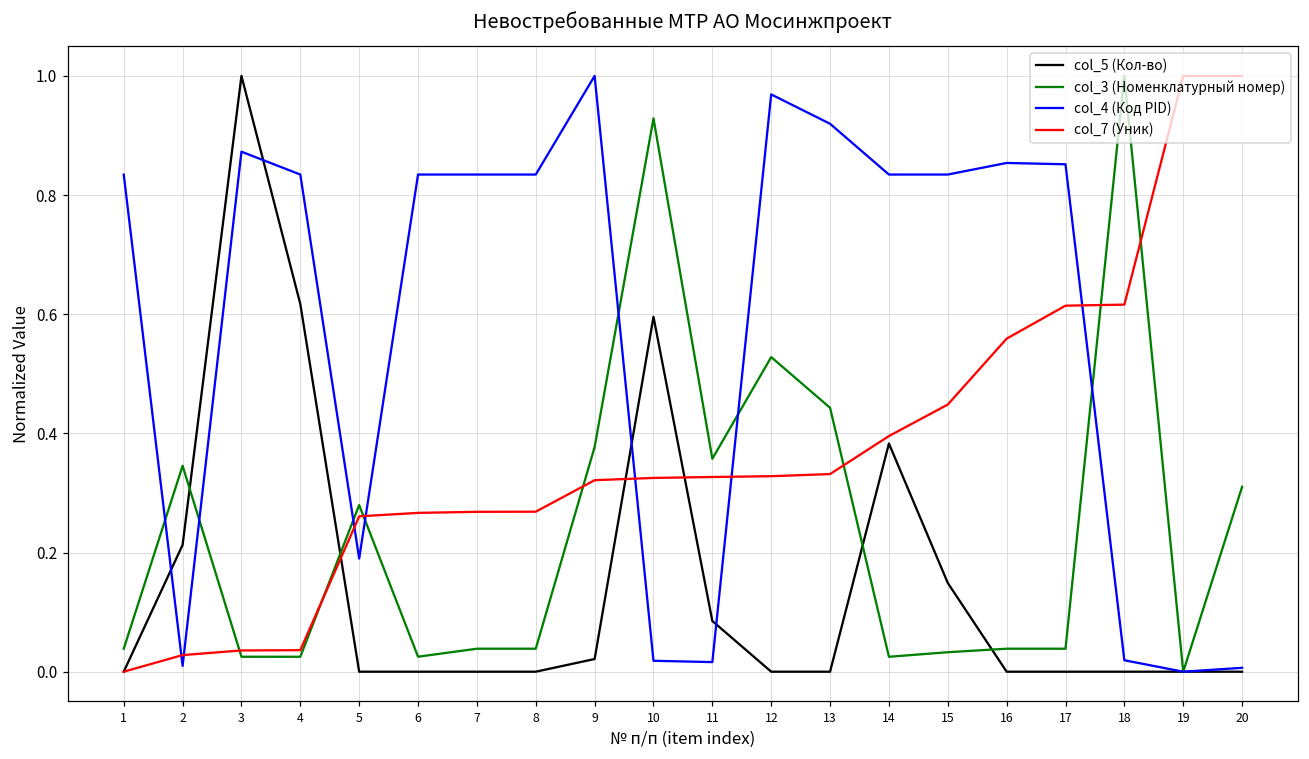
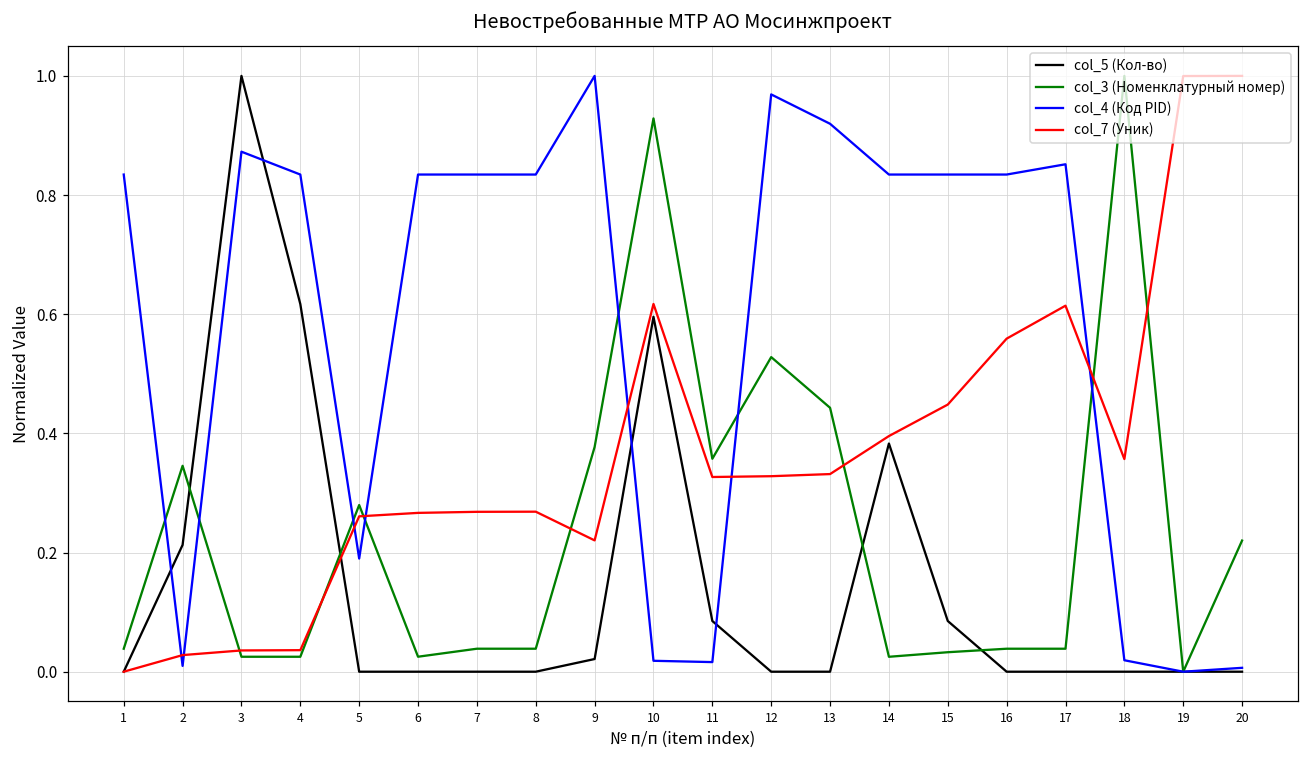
col_7 (Уник), 9: 0.32 -> 0.22
col_7 (Уник), 10: 0.33 -> 0.62
col_5 (Кол-во), 15: 0.15 -> 0.09
col_4 (Код PID), 16: 0.85 -> 0.83
col_7 (Уник), 18: 0.62 -> 0.36
col_3 (Номенклатурный номер), 20: 0.31 -> 0.22
